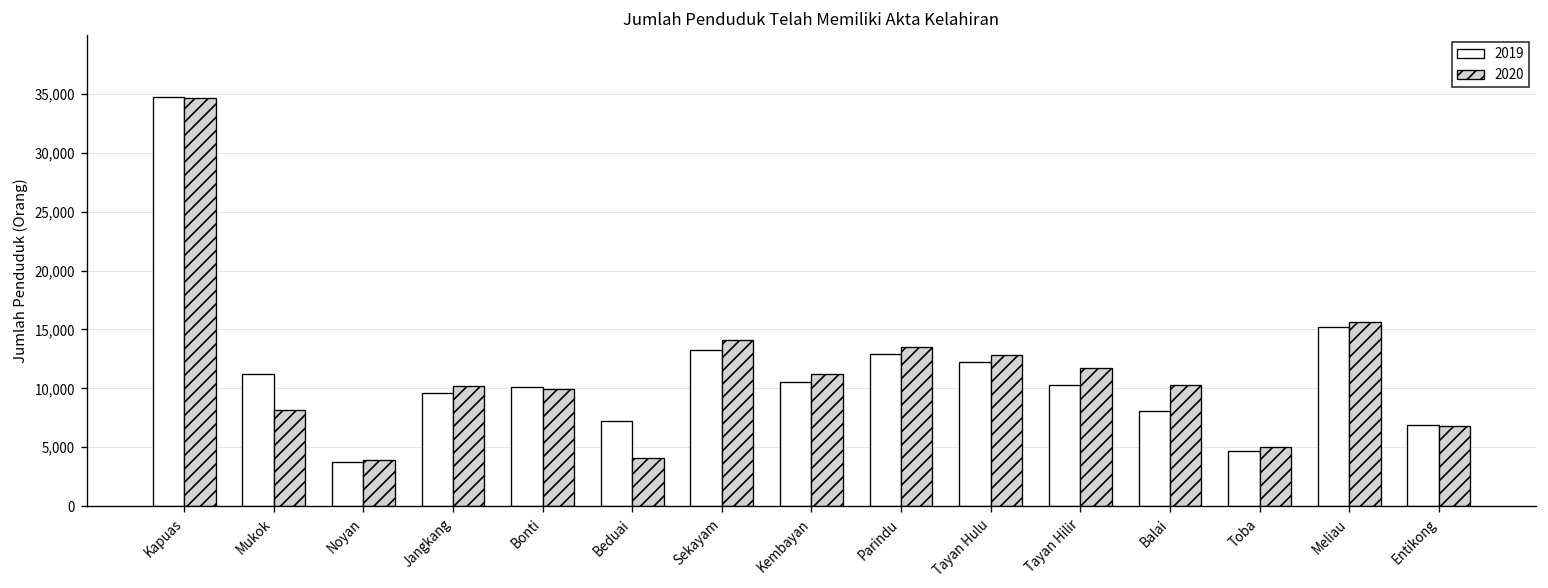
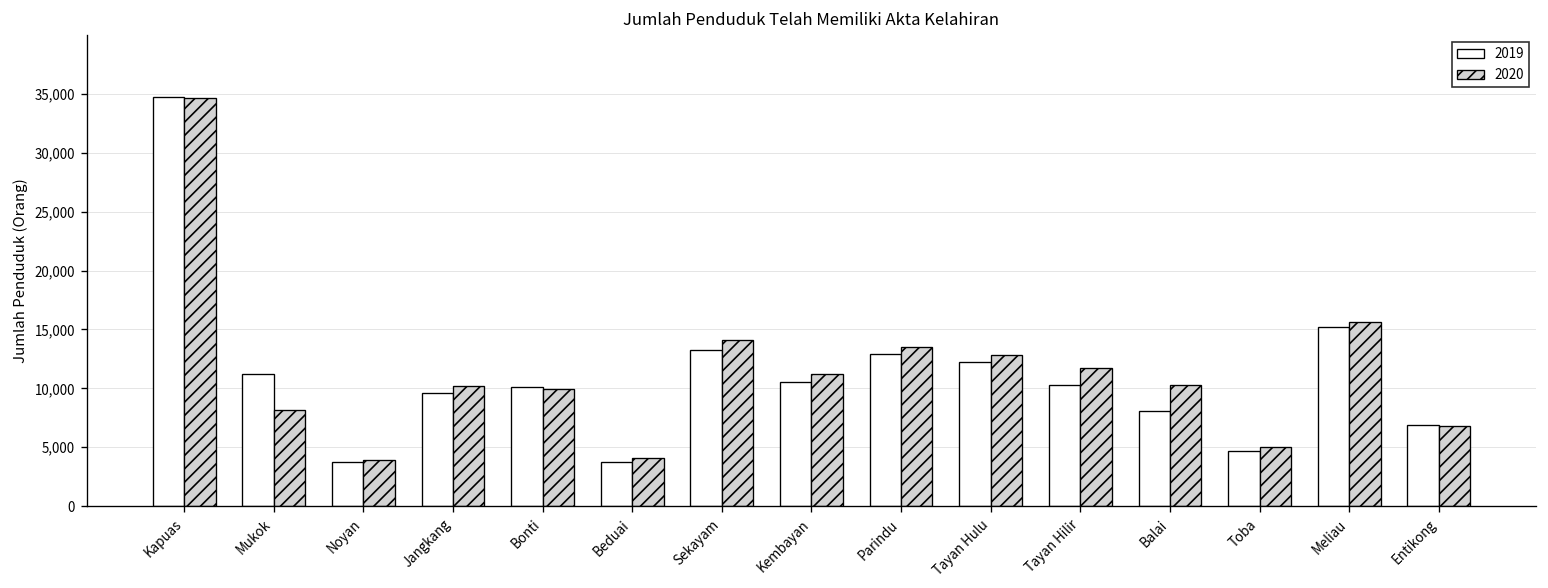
2019, Beduai: 7,000 -> 4,000
